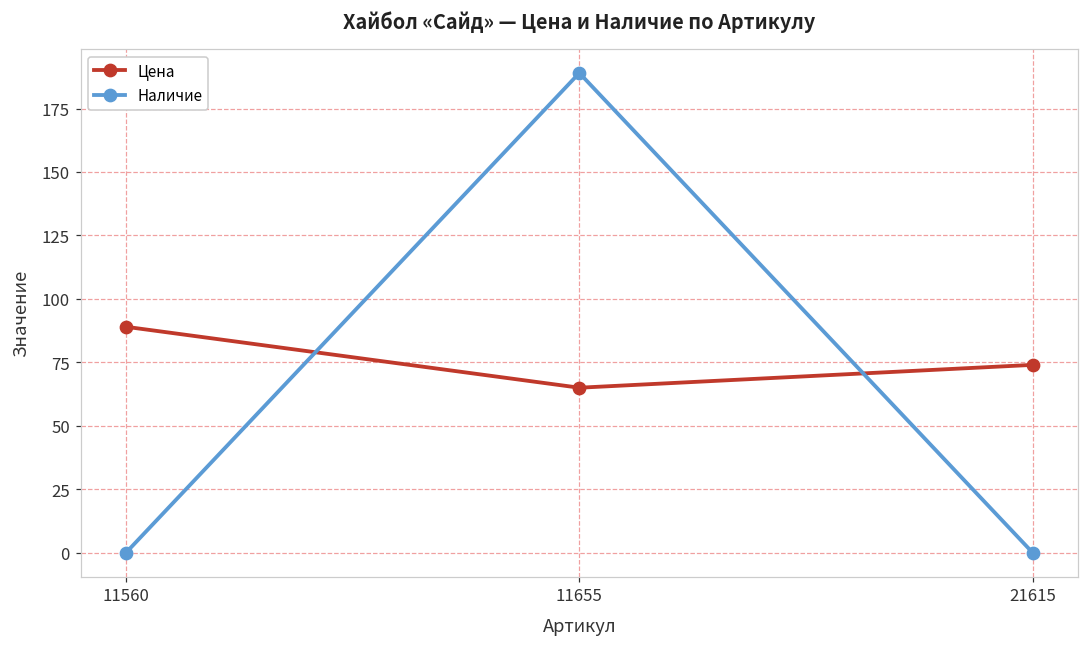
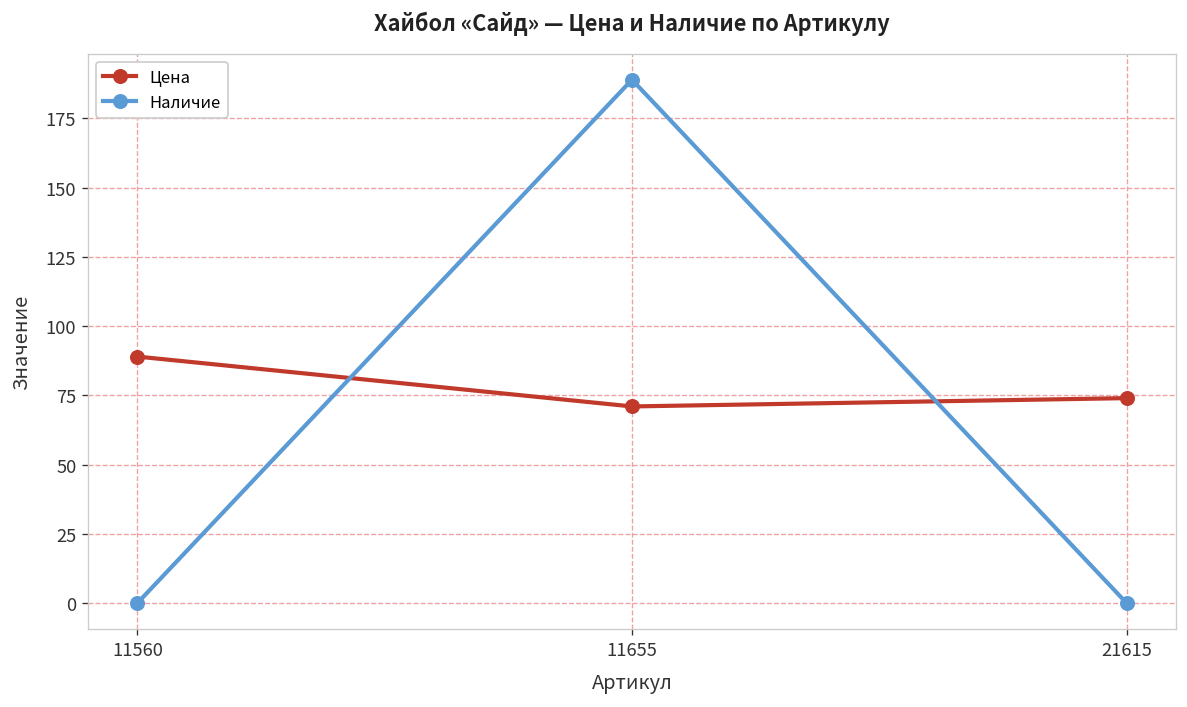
Цена, 11655: 65 -> 71
